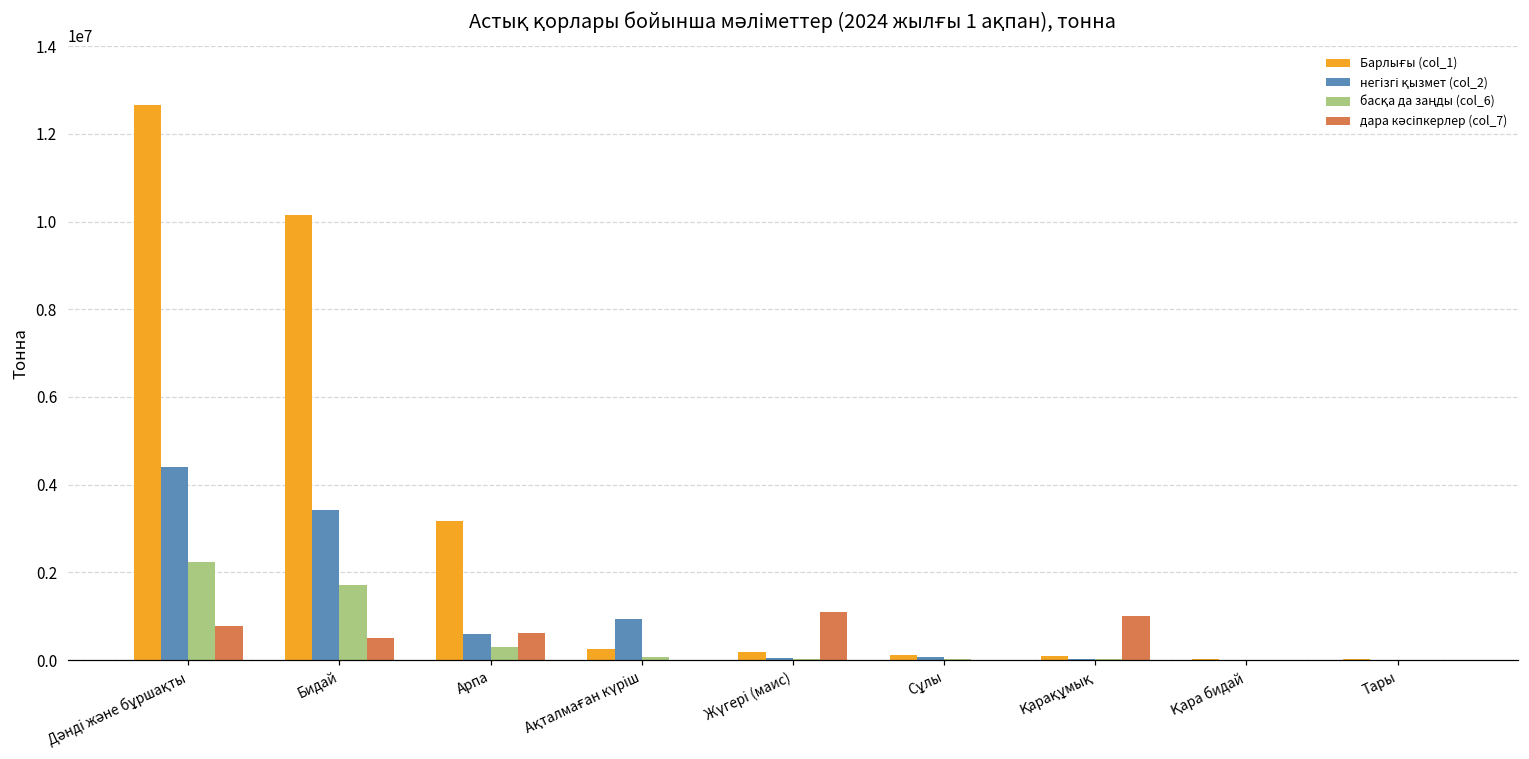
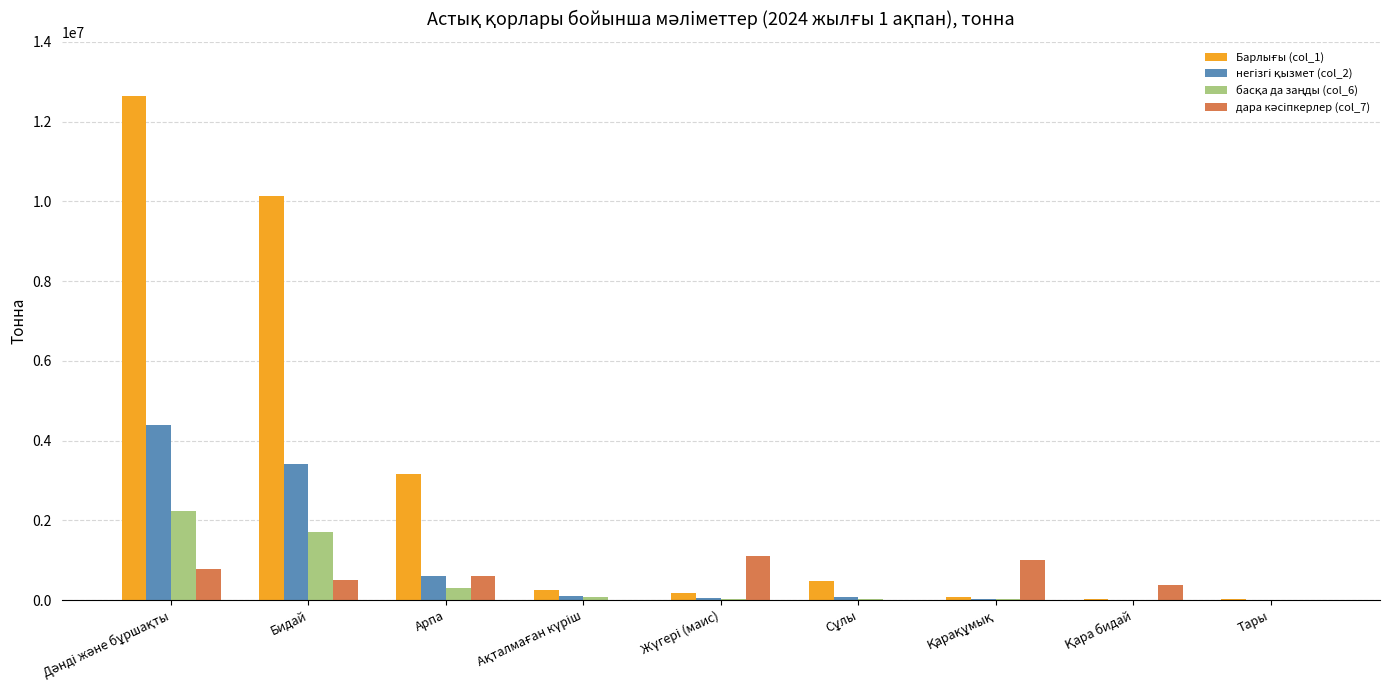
негізгі қызмет (col_2), Ақталмаған күріш: 900000 -> 100000
Барлығы (col_1), Сұлы: 100000 -> 500000
дара кәсіпкерлер (col_7), Қара бидай: 0 -> 400000
